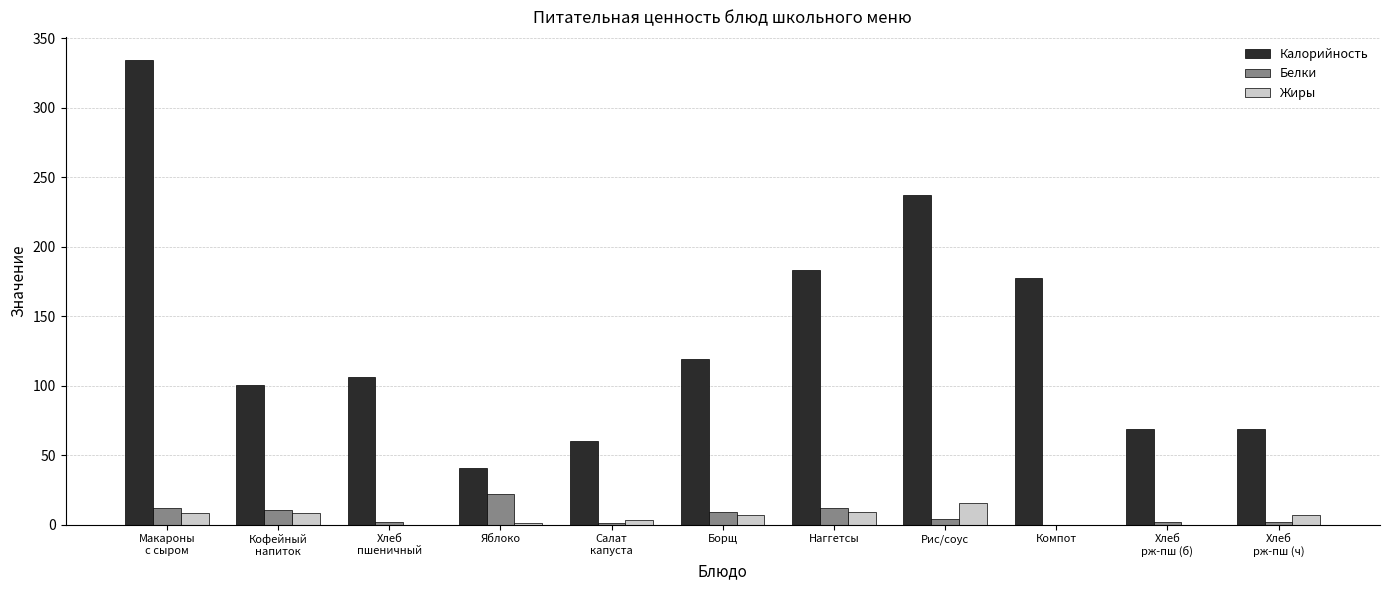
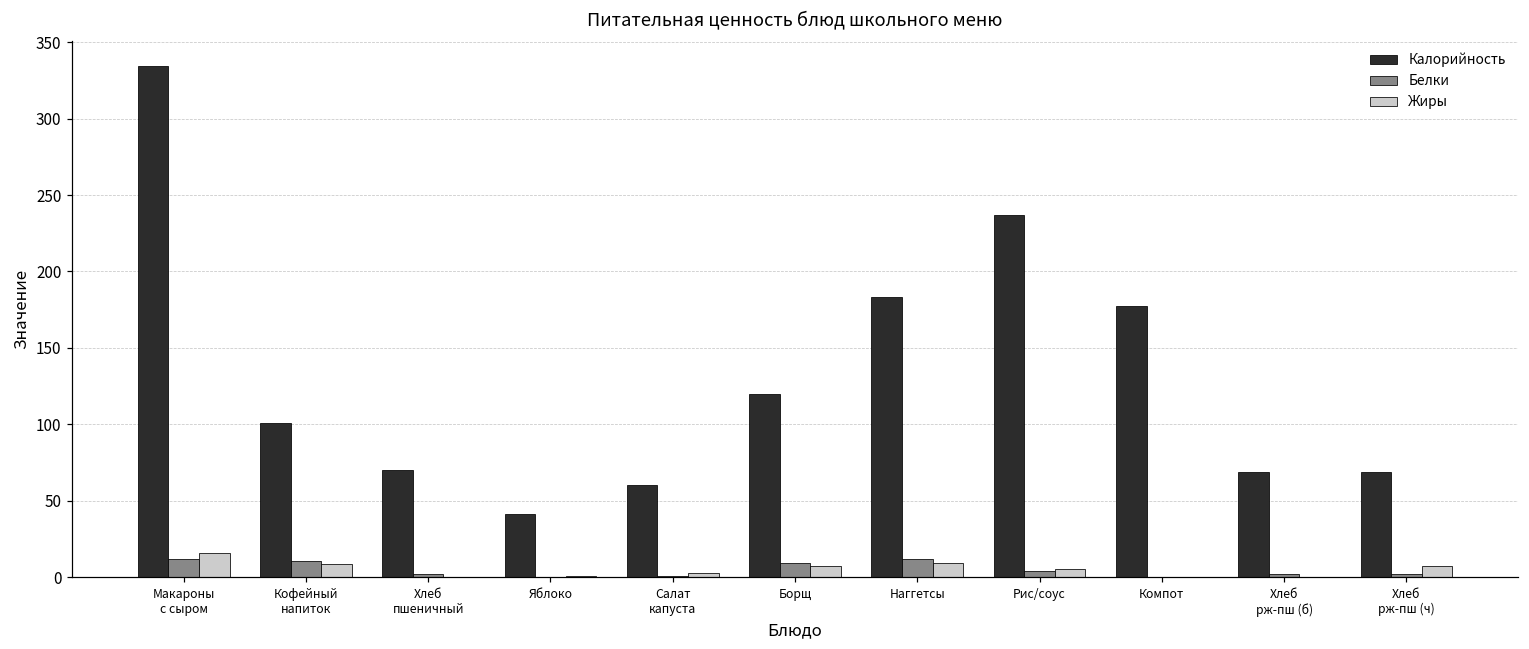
Жиры, Макароны с сыром: 8 -> 16
Калорийность, Хлеб пшеничный: 106 -> 70
Белки, Яблоко: 22 -> 0
Жиры, Рис/соус: 15 -> 5
